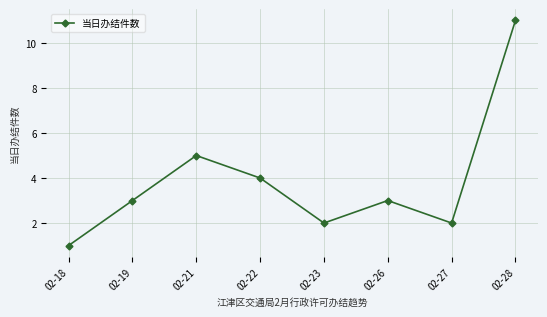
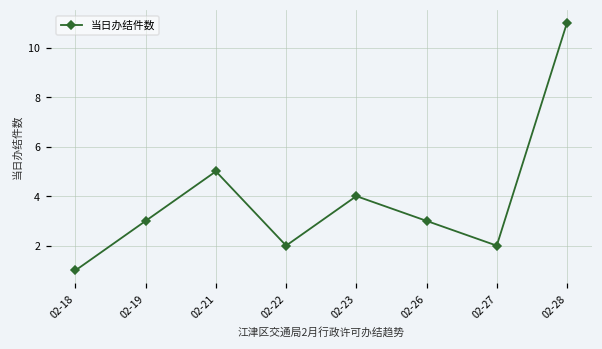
02-22: 4 -> 2
02-23: 2 -> 4
